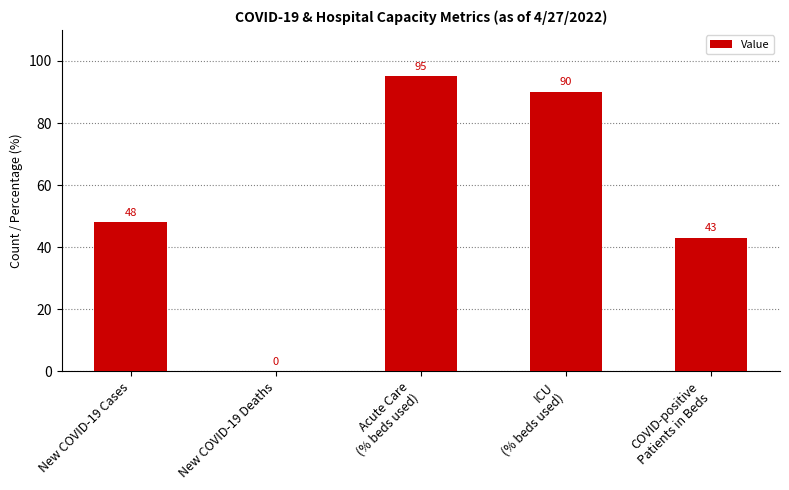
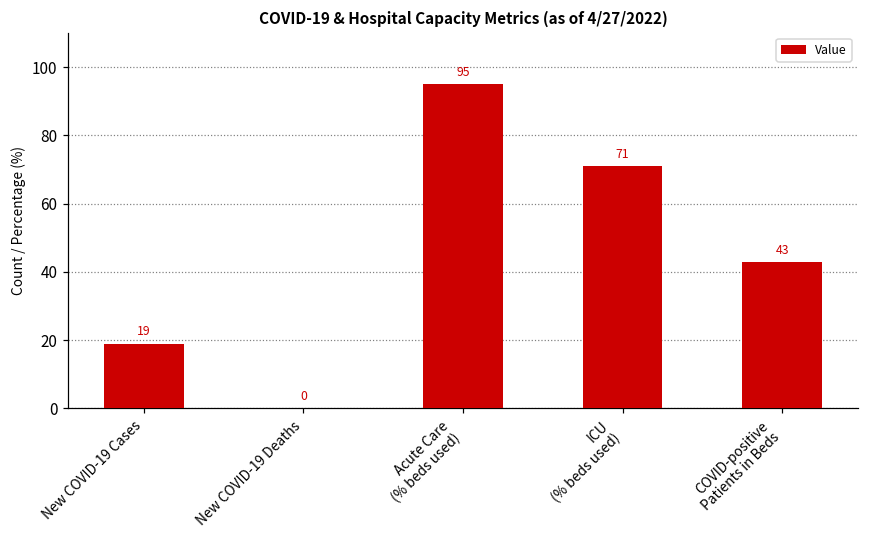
New COVID-19 Cases: 48 -> 19
ICU (% beds used): 90 -> 71
